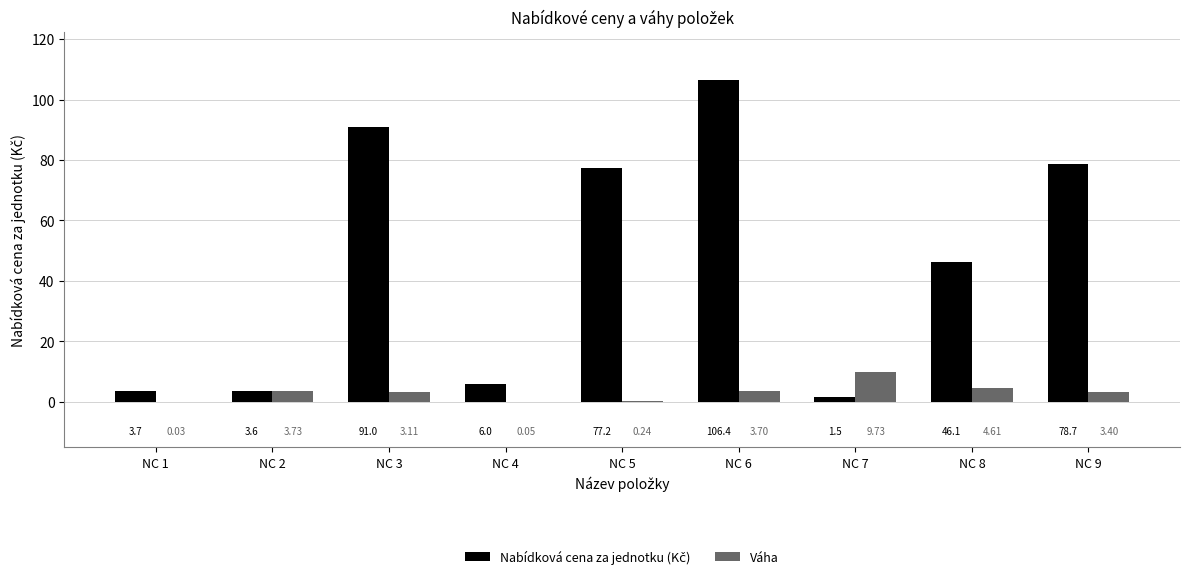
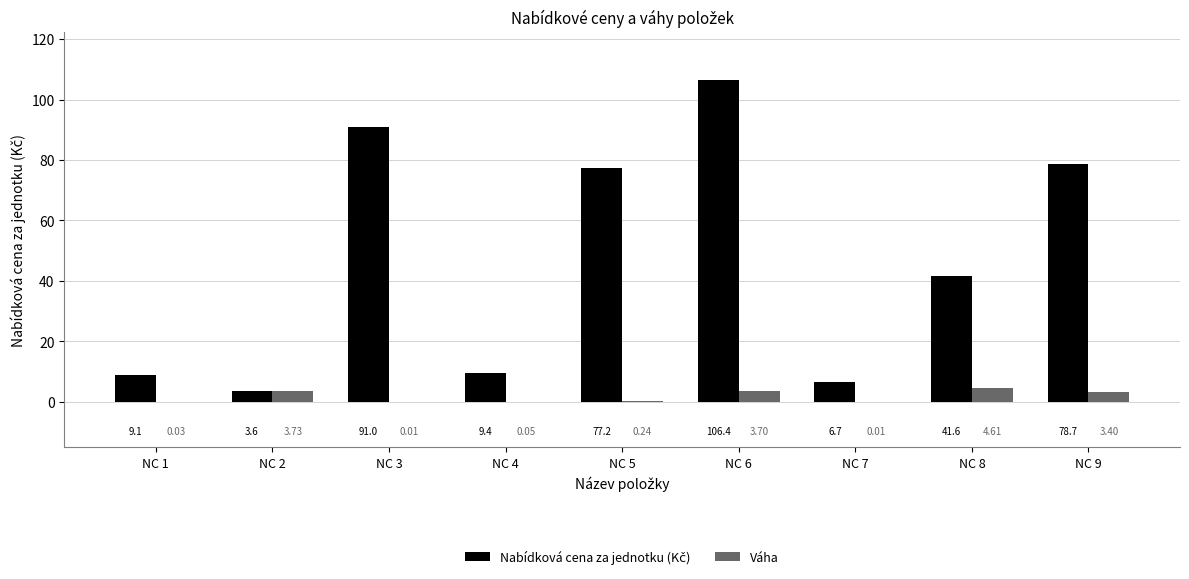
Nabídková cena za jednotku (Kč), NC 1: 3.7 -> 9.1
Váha, NC 3: 3.11 -> 0.01
Nabídková cena za jednotku (Kč), NC 4: 6.0 -> 9.4
Nabídková cena za jednotku (Kč), NC 7: 1.5 -> 6.7
Váha, NC 7: 9.73 -> 0.01
Nabídková cena za jednotku (Kč), NC 8: 46.1 -> 41.6
